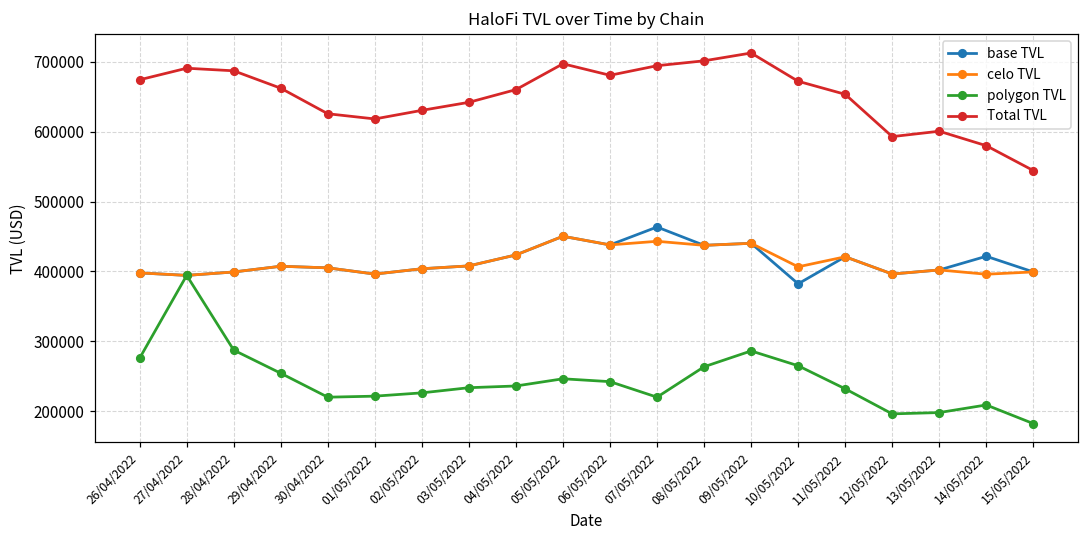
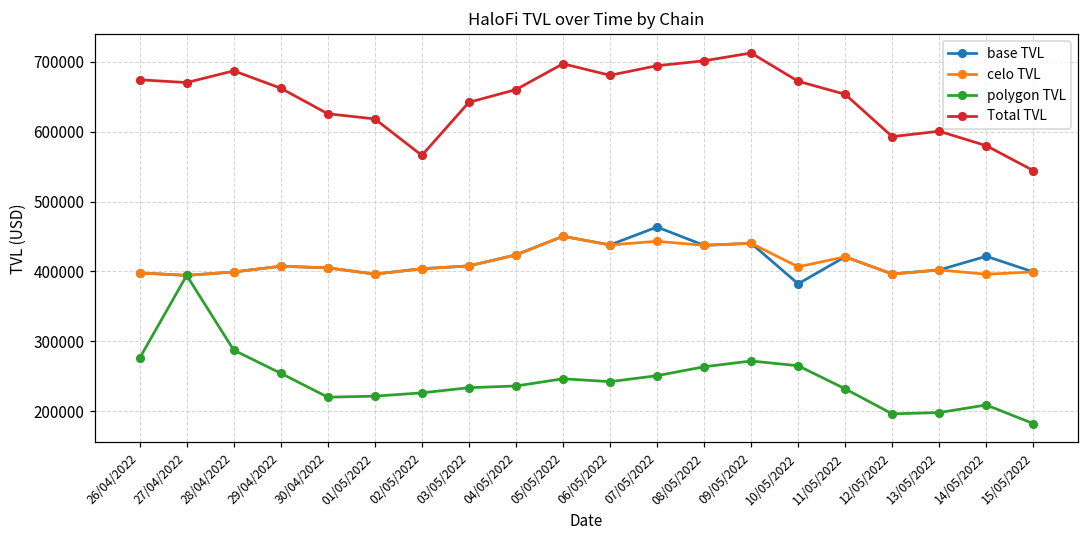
Total TVL, 27/04/2022: 690000 -> 670000
Total TVL, 02/05/2022: 630000 -> 570000
polygon TVL, 07/05/2022: 220000 -> 250000
polygon TVL, 09/05/2022: 290000 -> 270000
